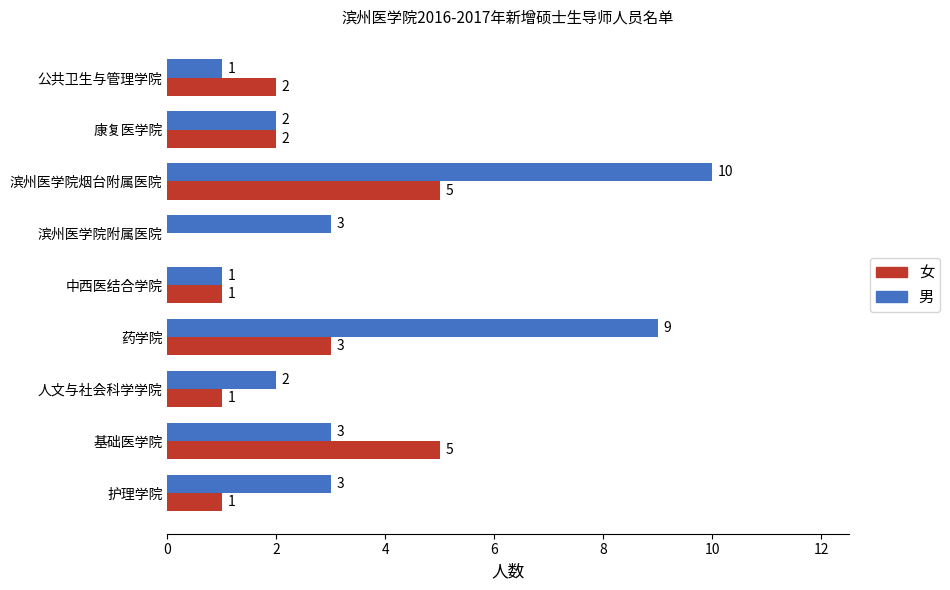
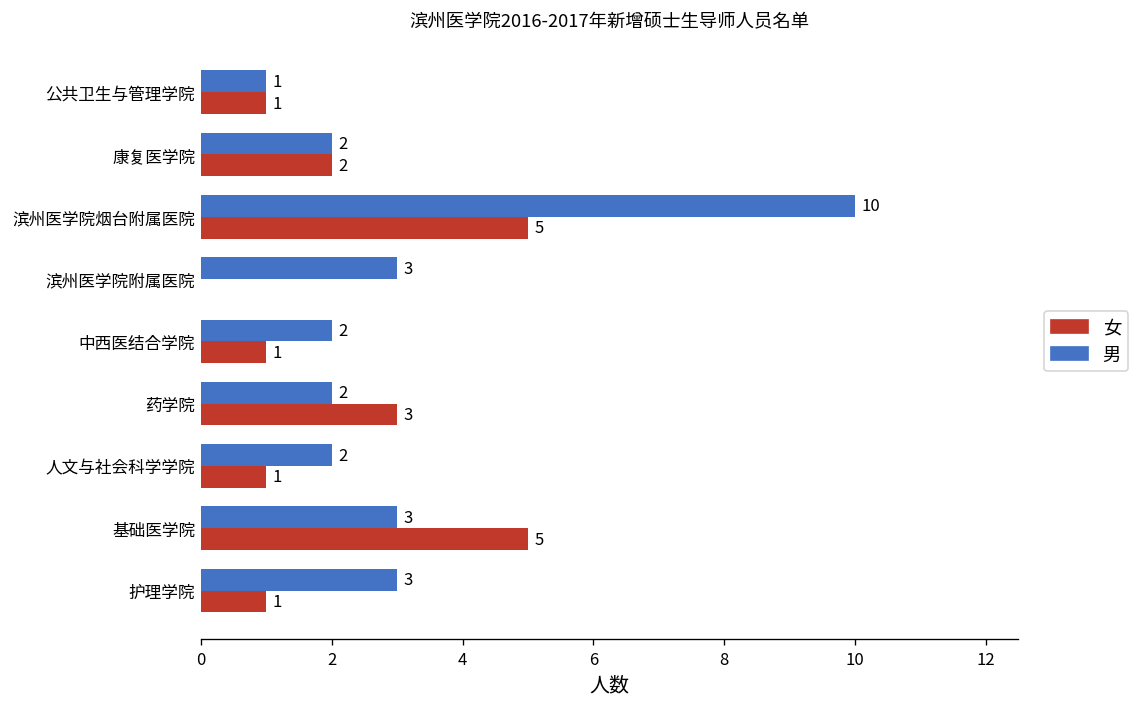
女, 公共卫生与管理学院: 2 -> 1
男, 中西医结合学院: 1 -> 2
男, 药学院: 9 -> 2
